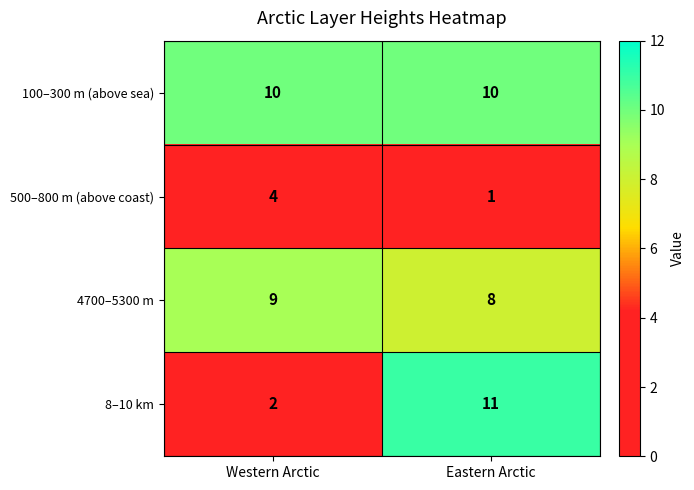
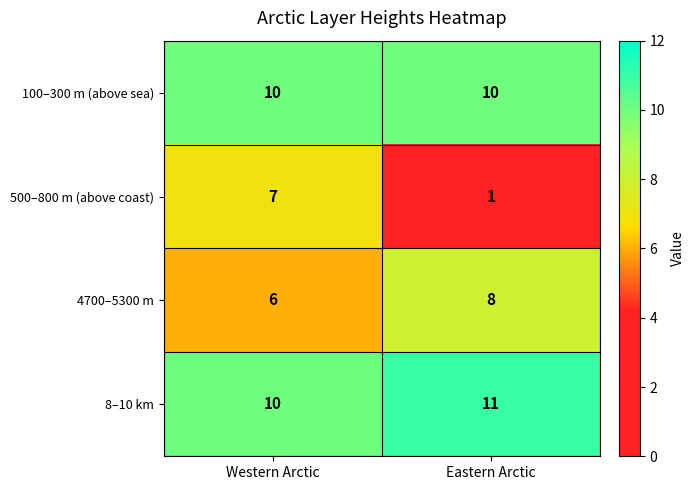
500–800 m (above coast), Western Arctic: 4 -> 7
4700–5300 m, Western Arctic: 9 -> 6
8–10 km, Western Arctic: 2 -> 10
